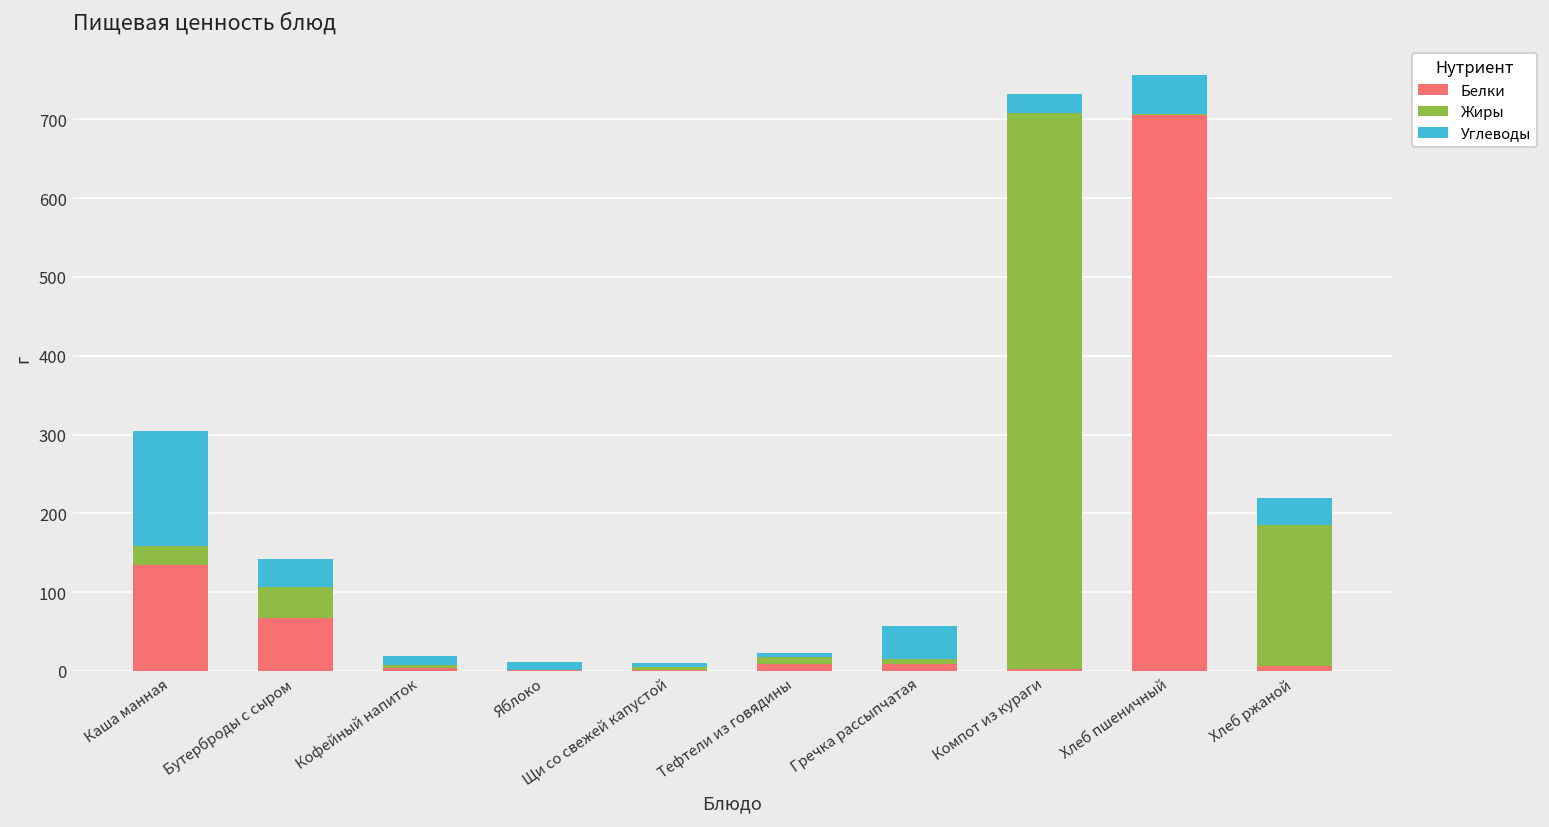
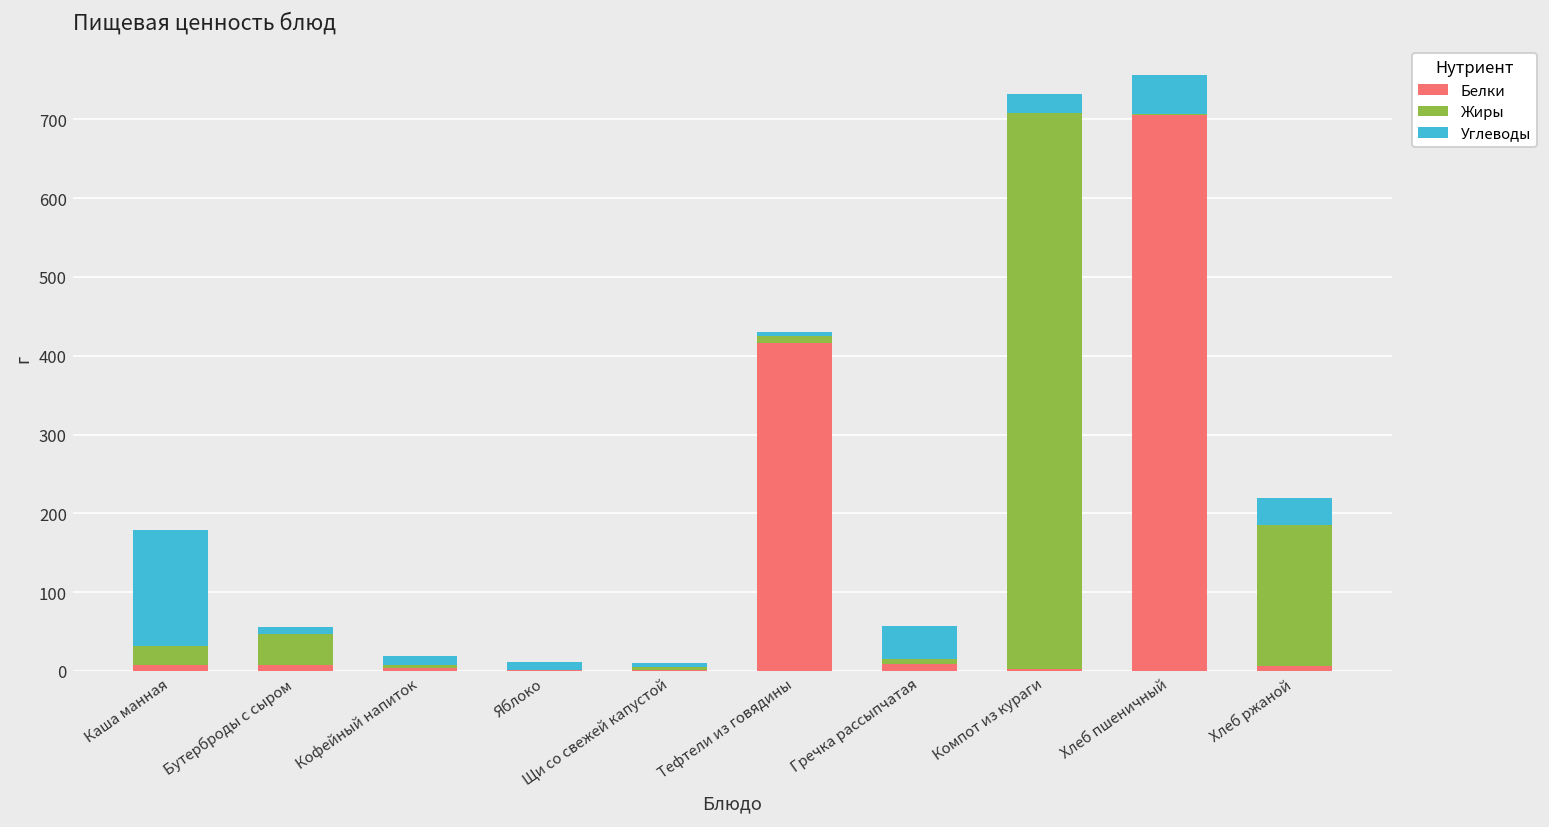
Белки, Каша манная: 130 -> 10
Белки, Бутерброды с сыром: 70 -> 10
Углеводы, Бутерброды с сыром: 40 -> 10
Белки, Тефтели из говядины: 10 -> 420
